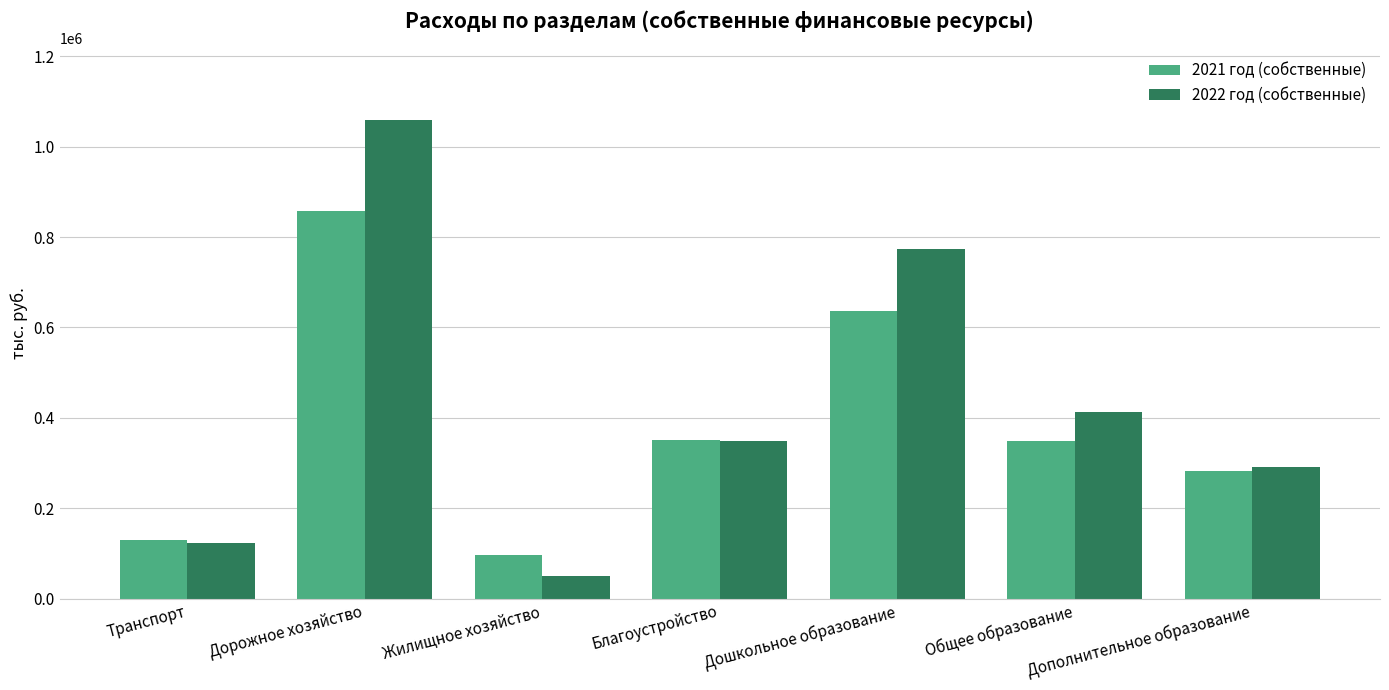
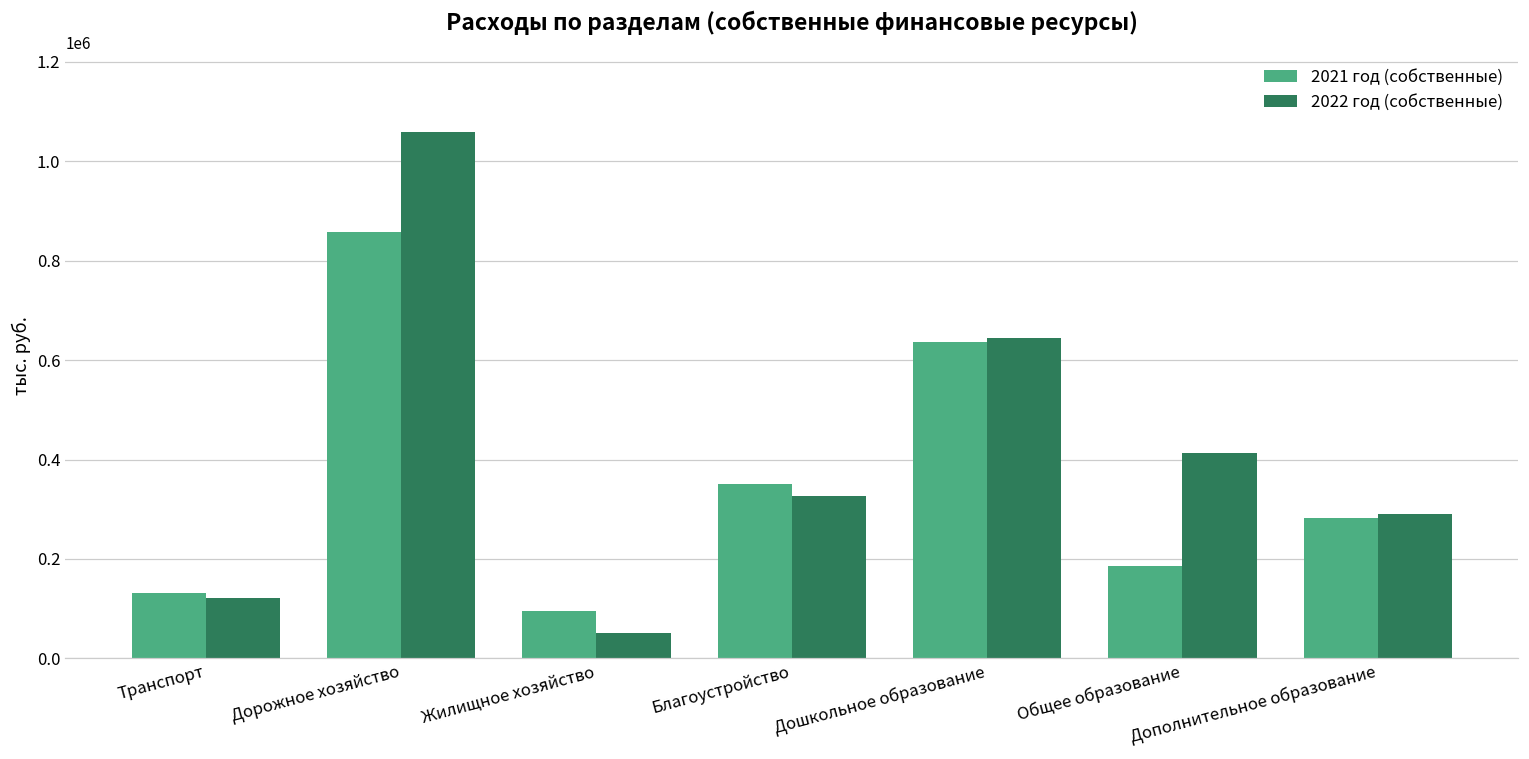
2022 год (собственные), Благоустройство: 350000 -> 330000
2022 год (собственные), Дошкольное образование: 770000 -> 650000
2021 год (собственные), Общее образование: 350000 -> 190000
